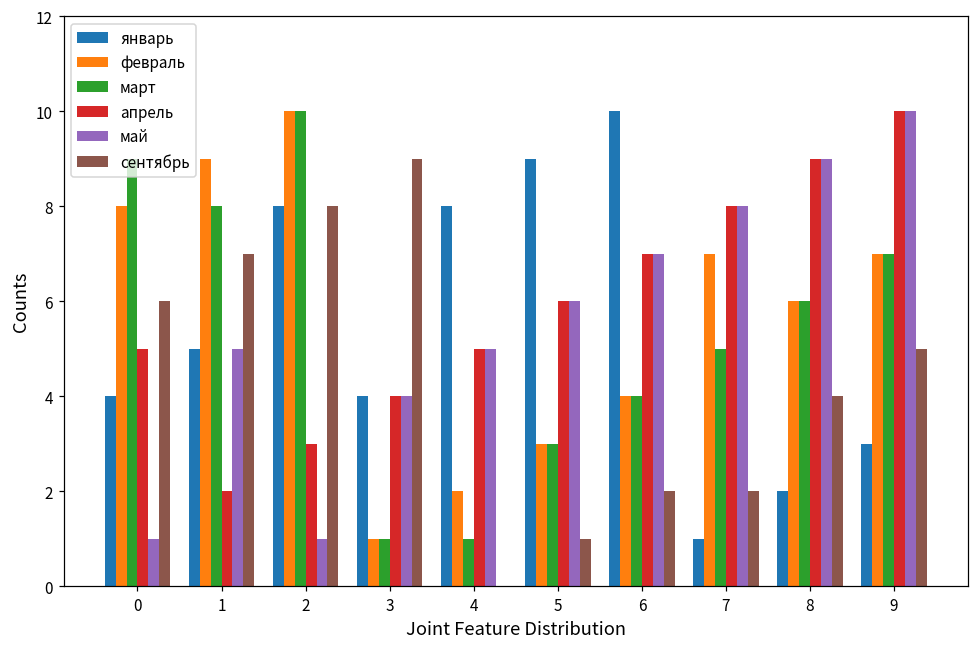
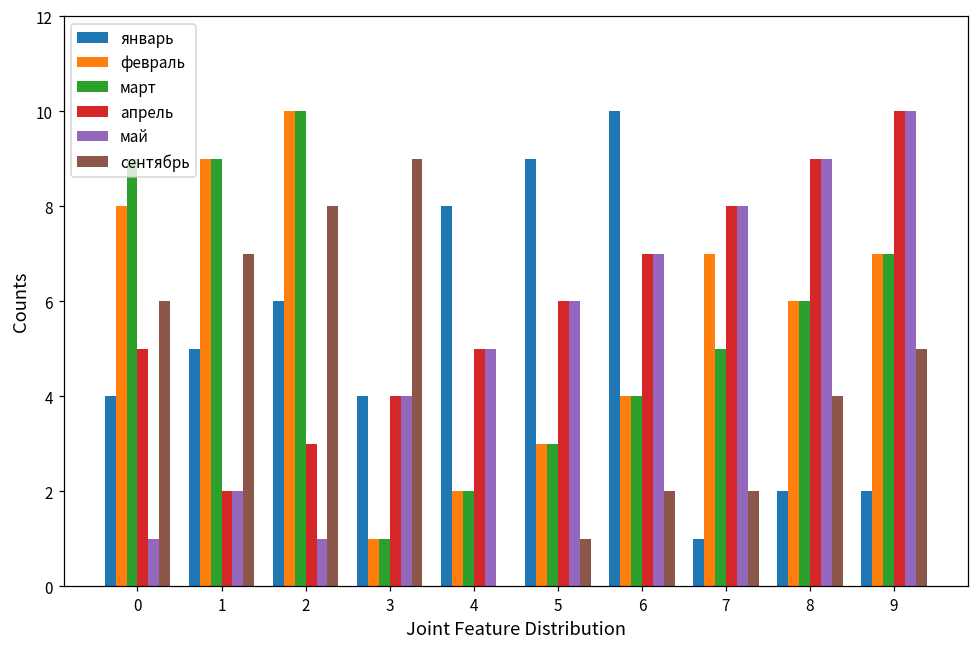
март, 1: 8 -> 9
май, 1: 5 -> 2
январь, 2: 8 -> 6
март, 4: 1 -> 2
январь, 9: 3 -> 2
